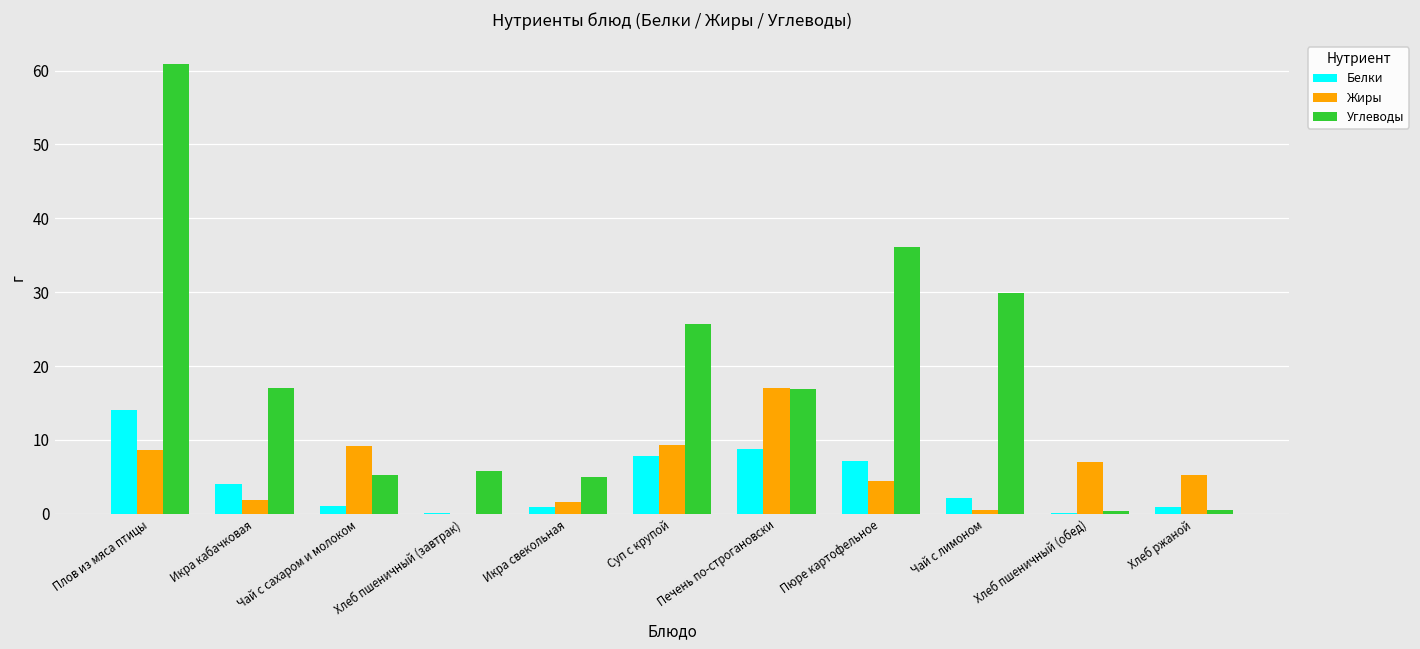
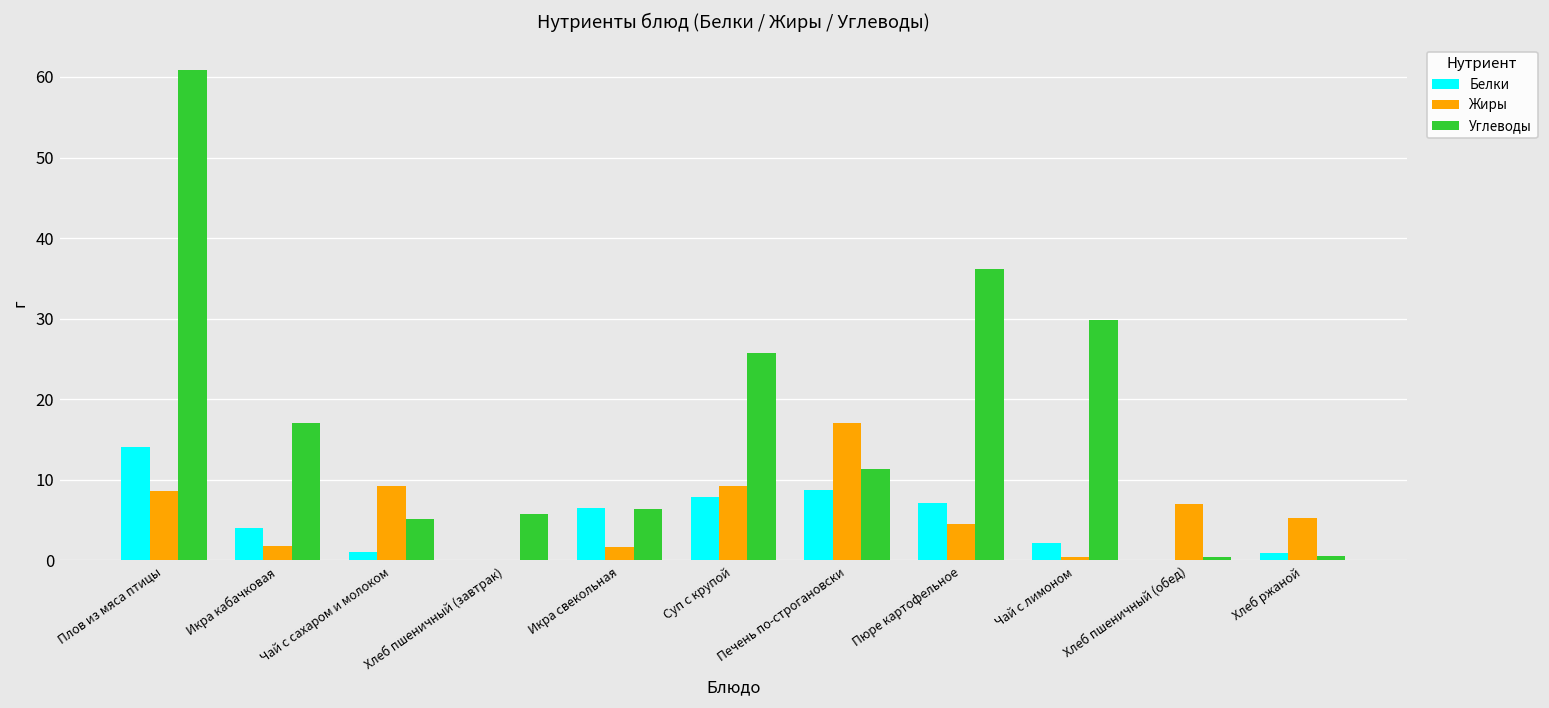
Белки, Икра свекольная: 1 -> 7
Углеводы, Икра свекольная: 5 -> 6
Углеводы, Печень по-строгановски: 17 -> 11
